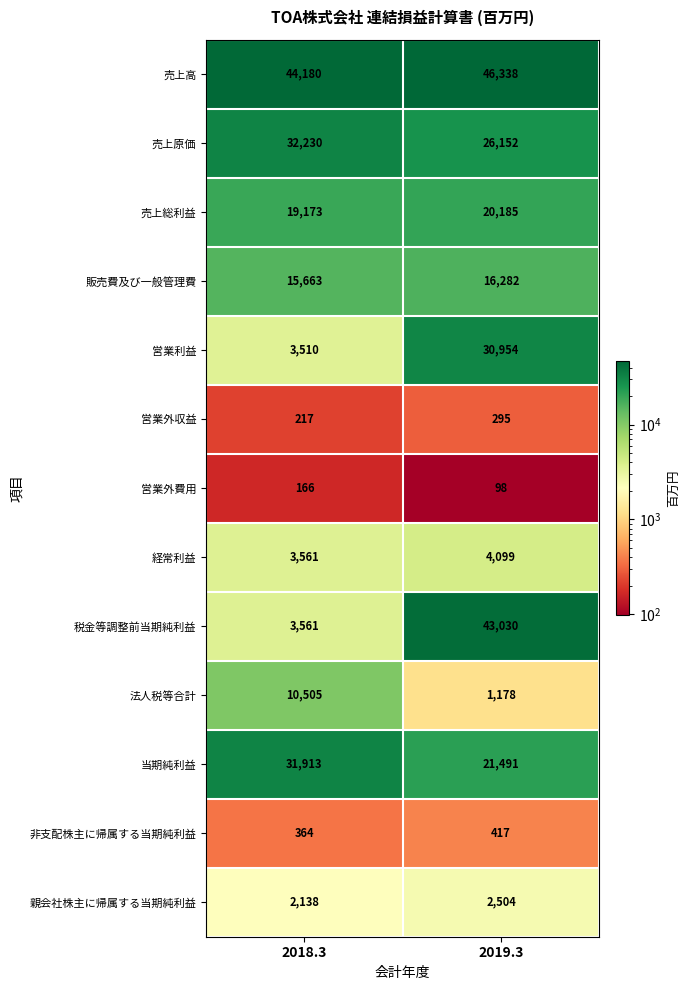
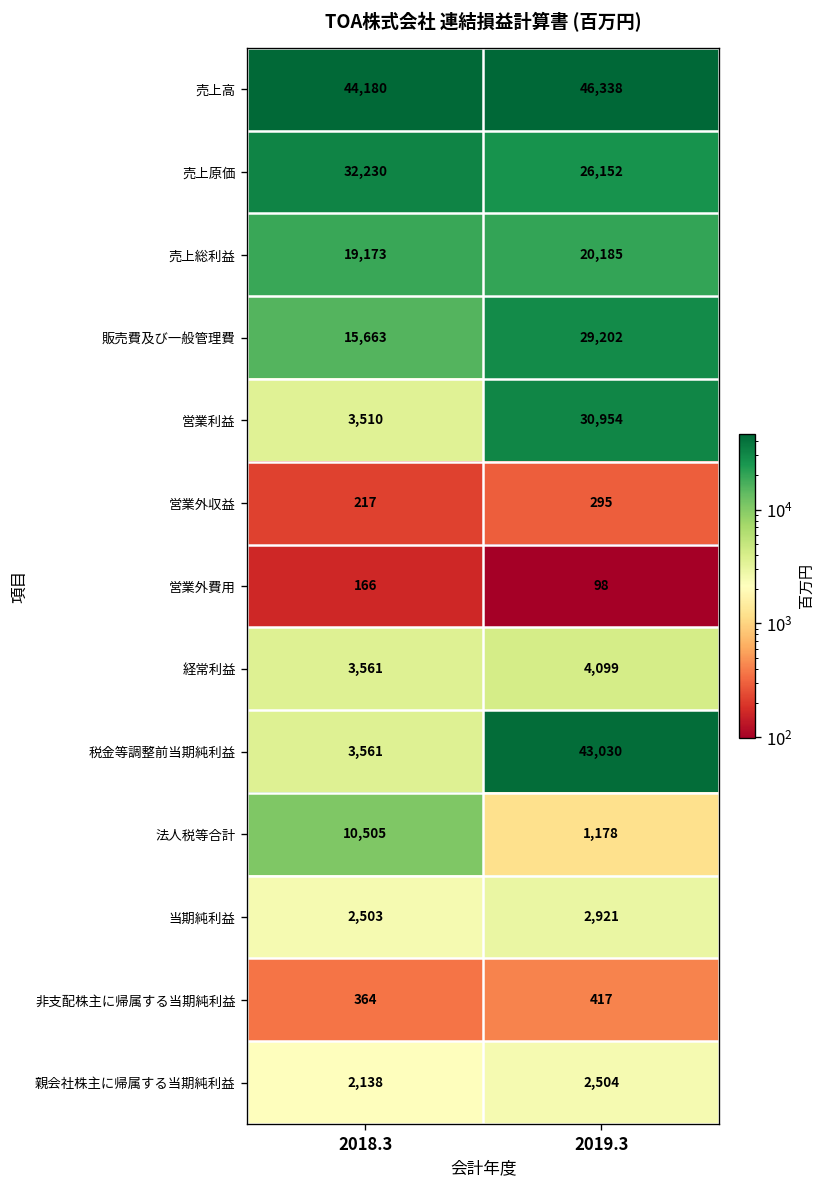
販売費及び一般管理費, 2019.3: 16,282 -> 29,202
当期純利益, 2018.3: 31,913 -> 2,503
当期純利益, 2019.3: 21,491 -> 2,921
